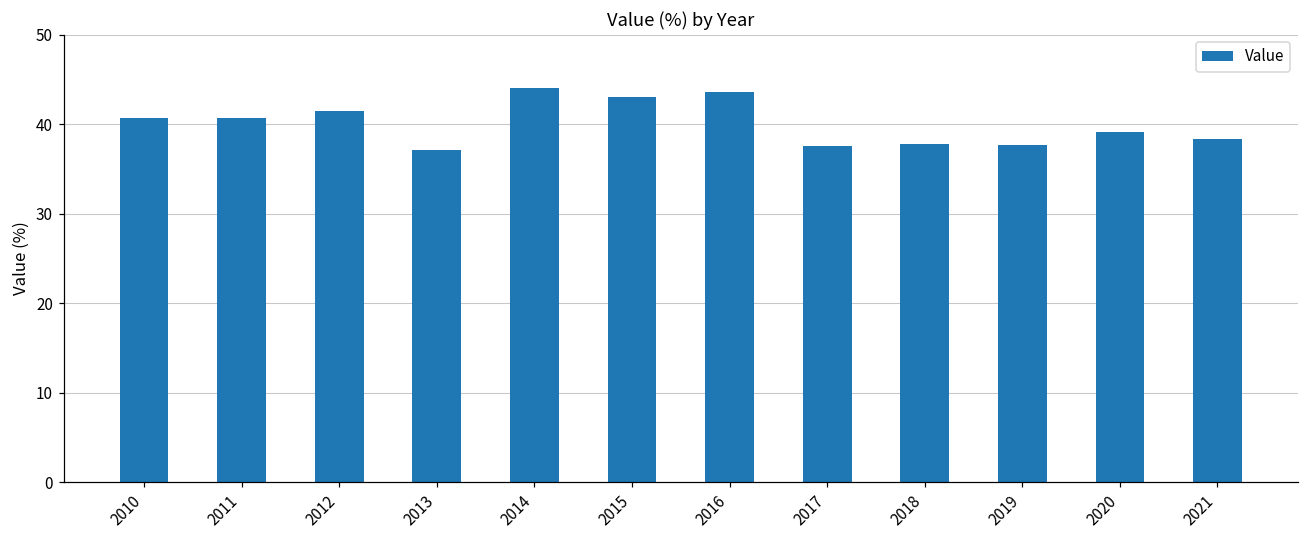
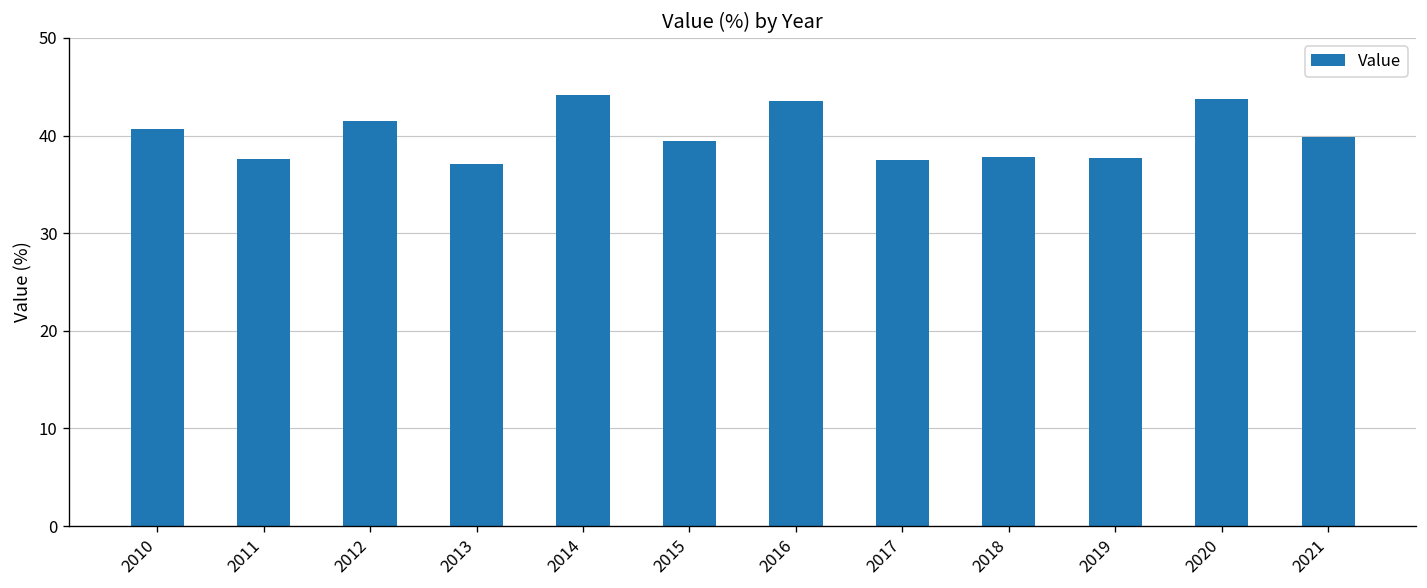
2011: 41 -> 38
2015: 43 -> 39
2020: 39 -> 44
2021: 38 -> 40
